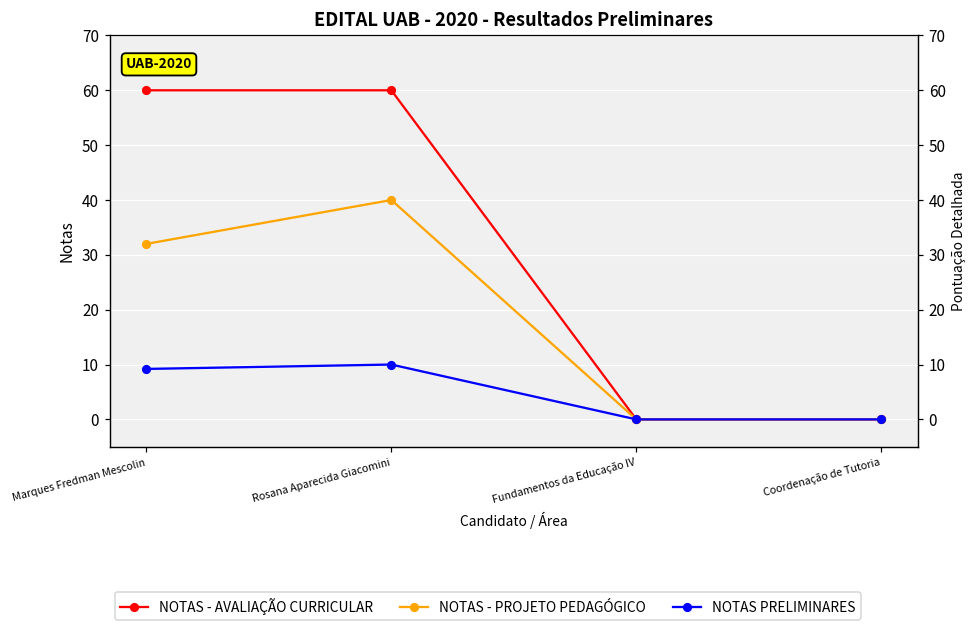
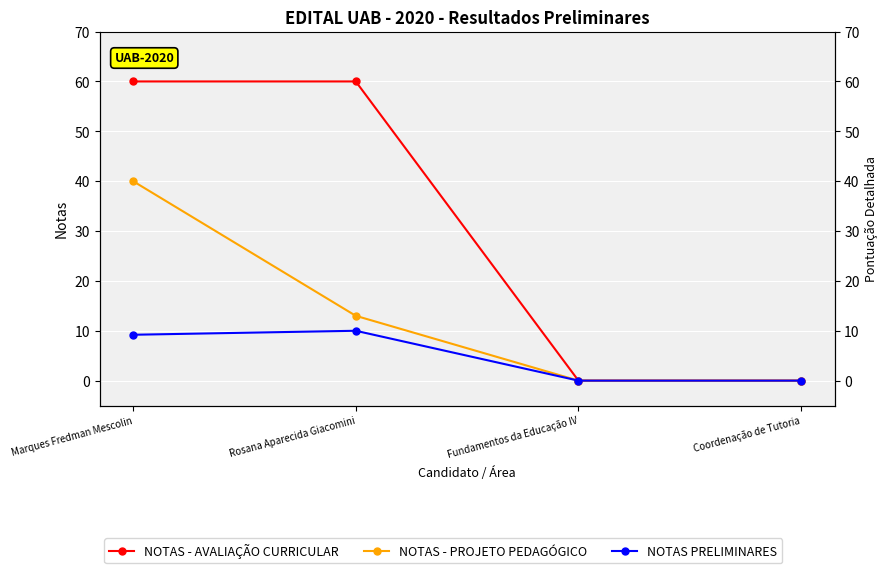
NOTAS - PROJETO PEDAGÓGICO, Marques Fredman Mescolin: 32 -> 40
NOTAS - PROJETO PEDAGÓGICO, Rosana Aparecida Giacomini: 40 -> 13
